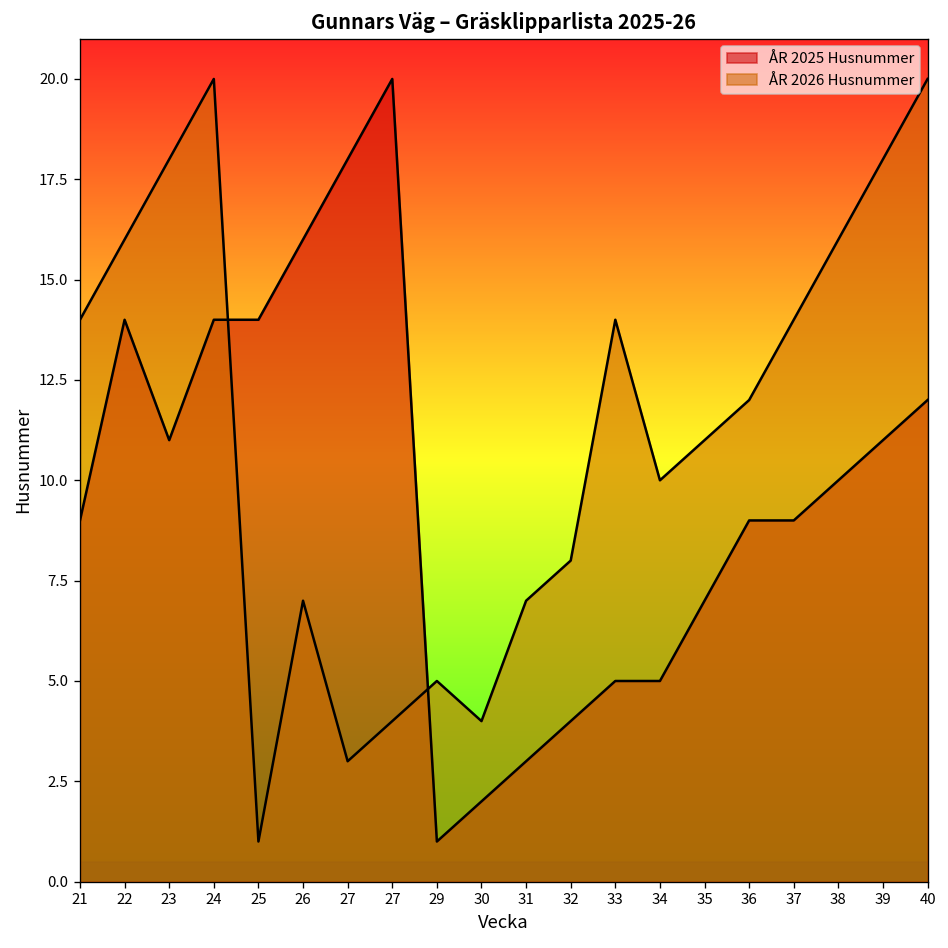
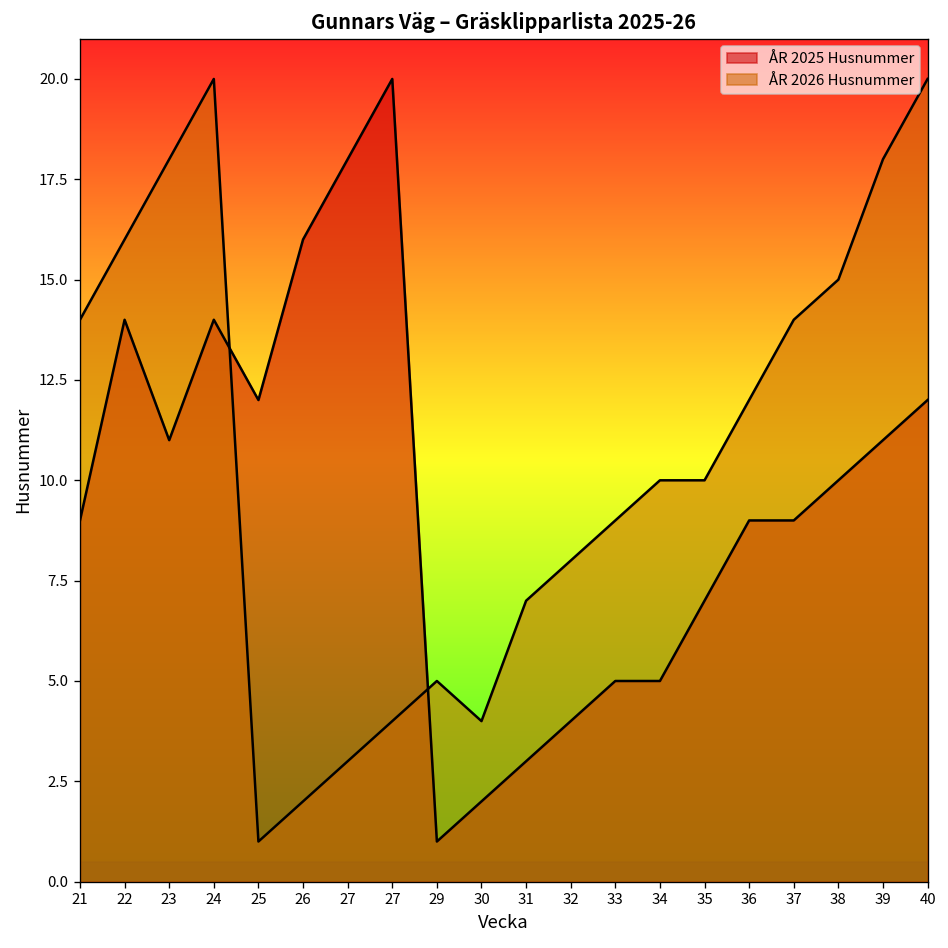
ÅR 2025 Husnummer, 25: 14 -> 12
ÅR 2026 Husnummer, 26: 7 -> 2
ÅR 2026 Husnummer, 33: 14 -> 9
ÅR 2026 Husnummer, 35: 11 -> 10
ÅR 2026 Husnummer, 38: 16 -> 15
